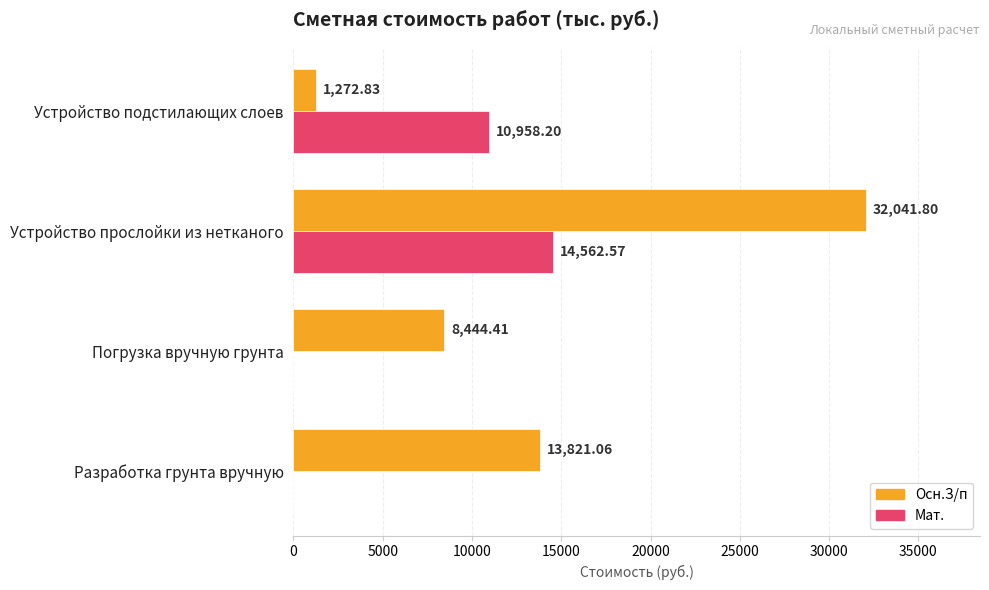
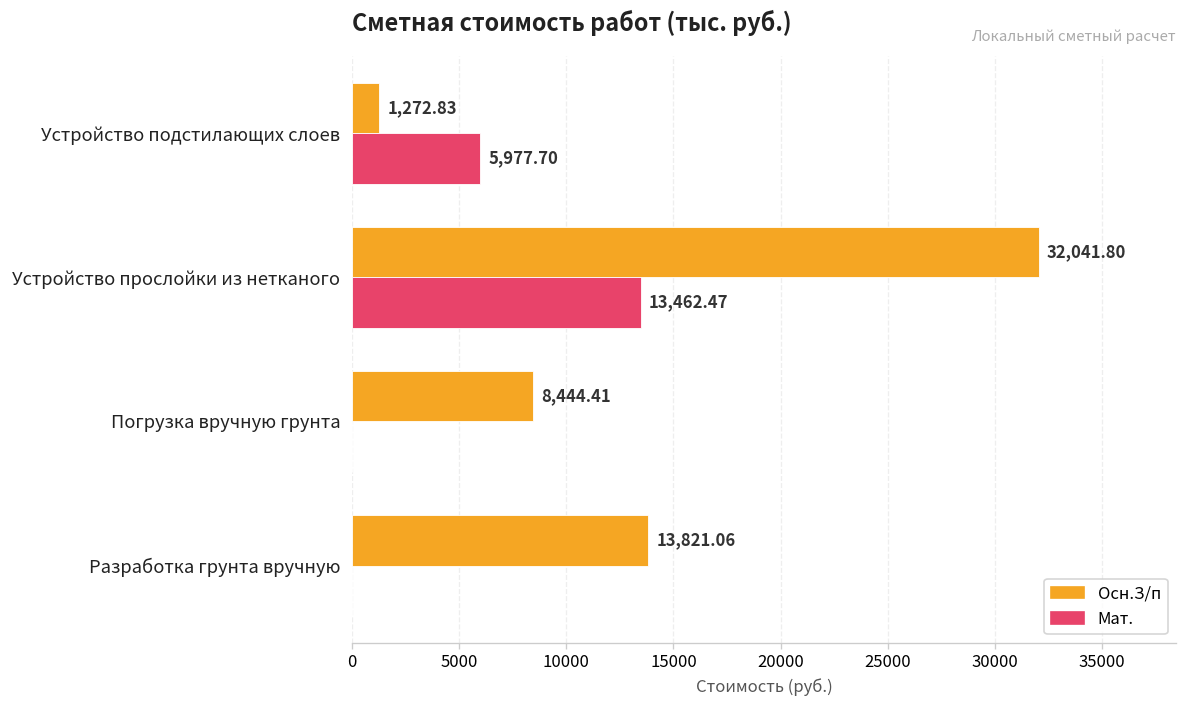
Мат., Устройство подстилающих слоев: 10,958.20 -> 5,977.70
Мат., Устройство прослойки из нетканого: 14,562.57 -> 13,462.47
